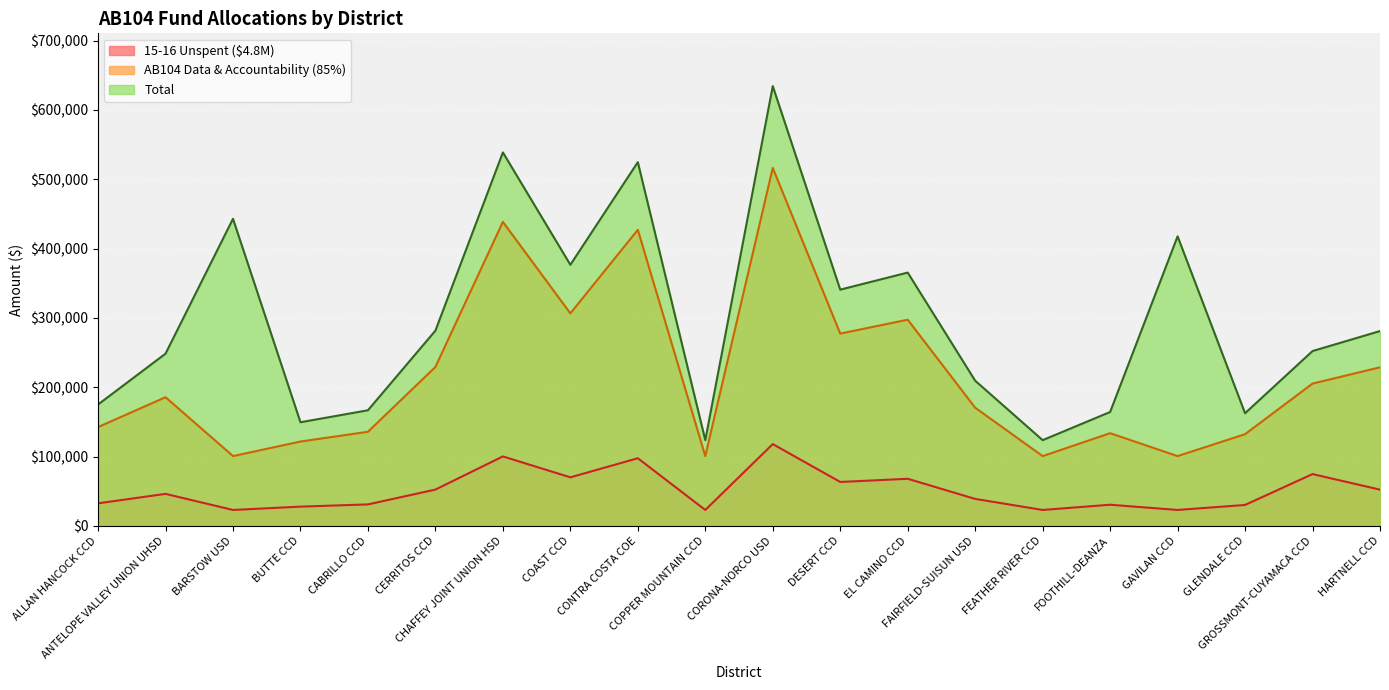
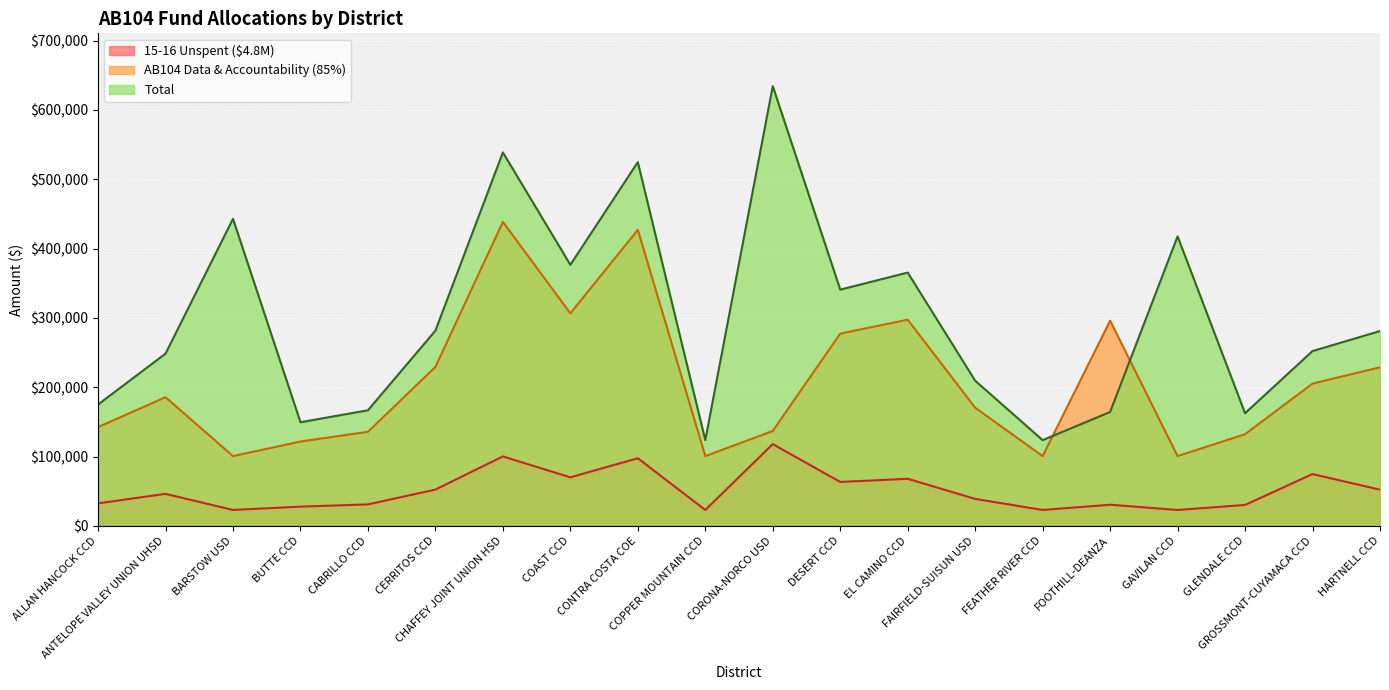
AB104 Data & Accountability (85%), CORONA-NORCO USD: $520,000 -> $140,000
AB104 Data & Accountability (85%), FOOTHILL-DEANZA: $130,000 -> $300,000
